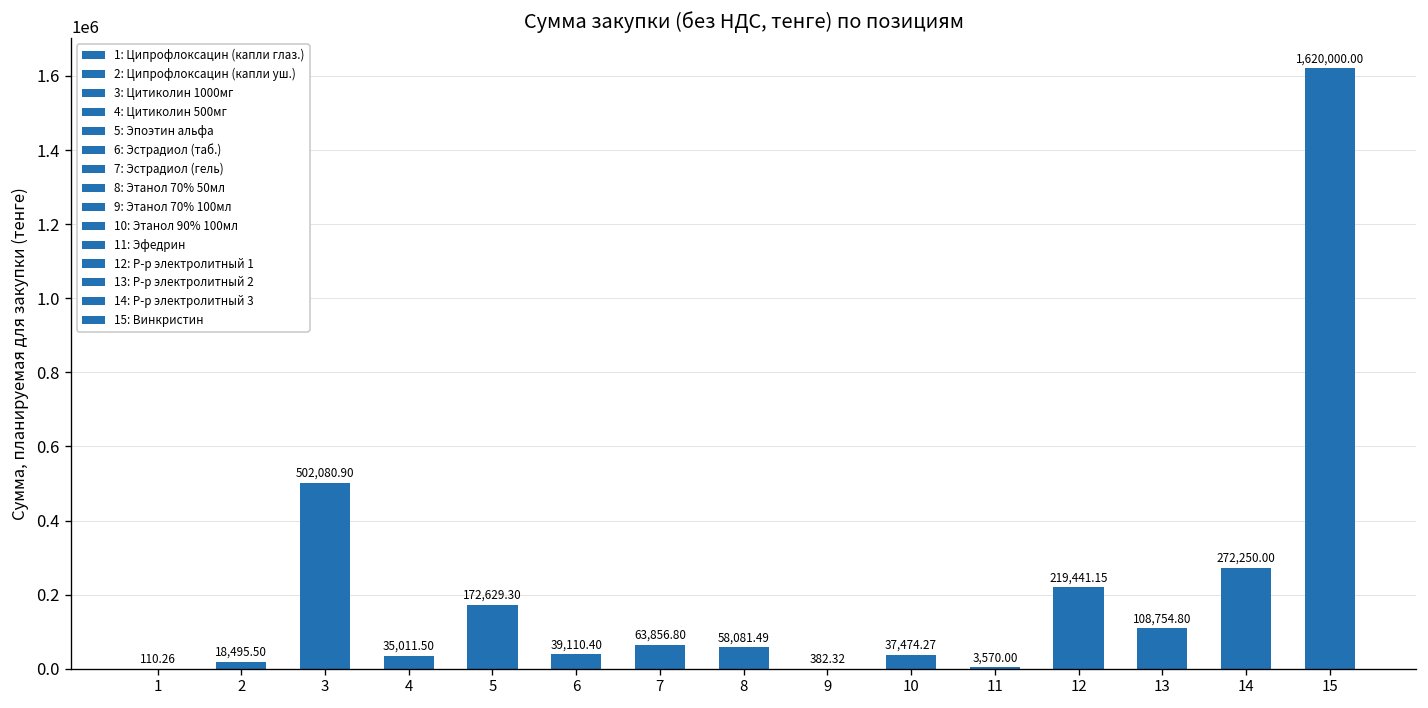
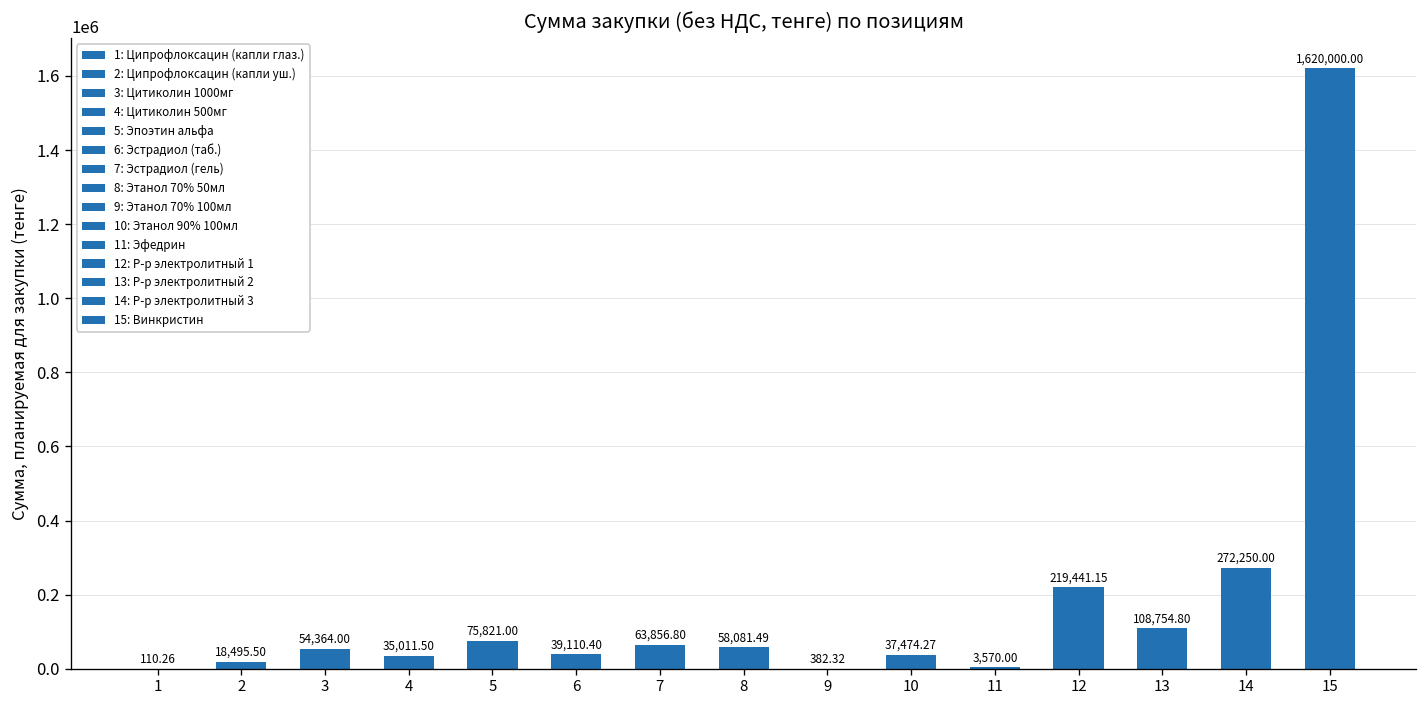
3: 502,080.90 -> 54,364.00
5: 172,629.30 -> 75,821.00
